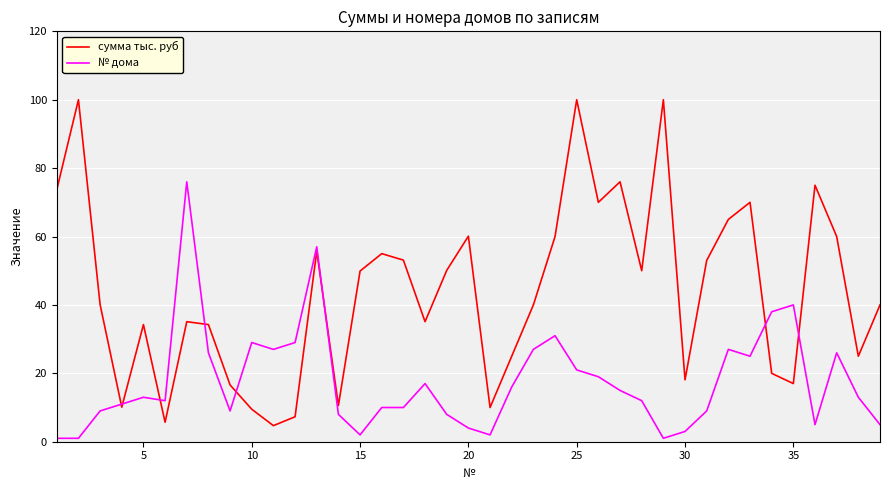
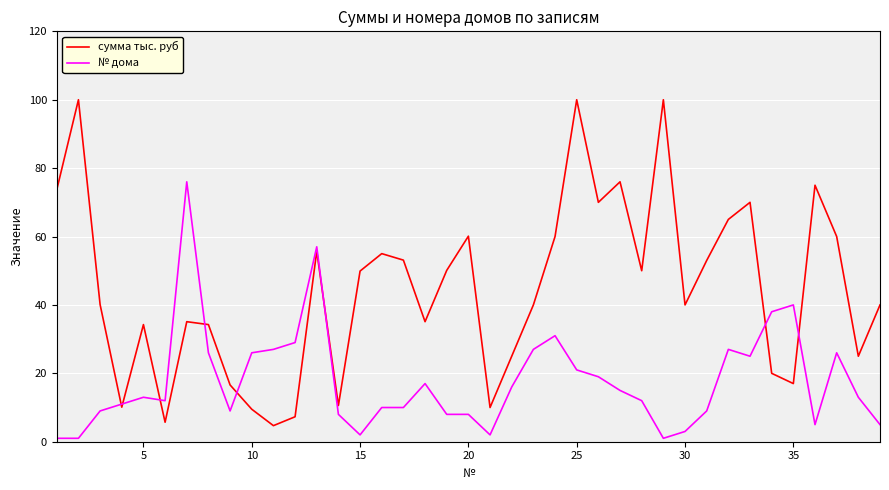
№ дома, 10: 29 -> 26
№ дома, 20: 4 -> 8
сумма тыс. руб, 30: 18 -> 40
